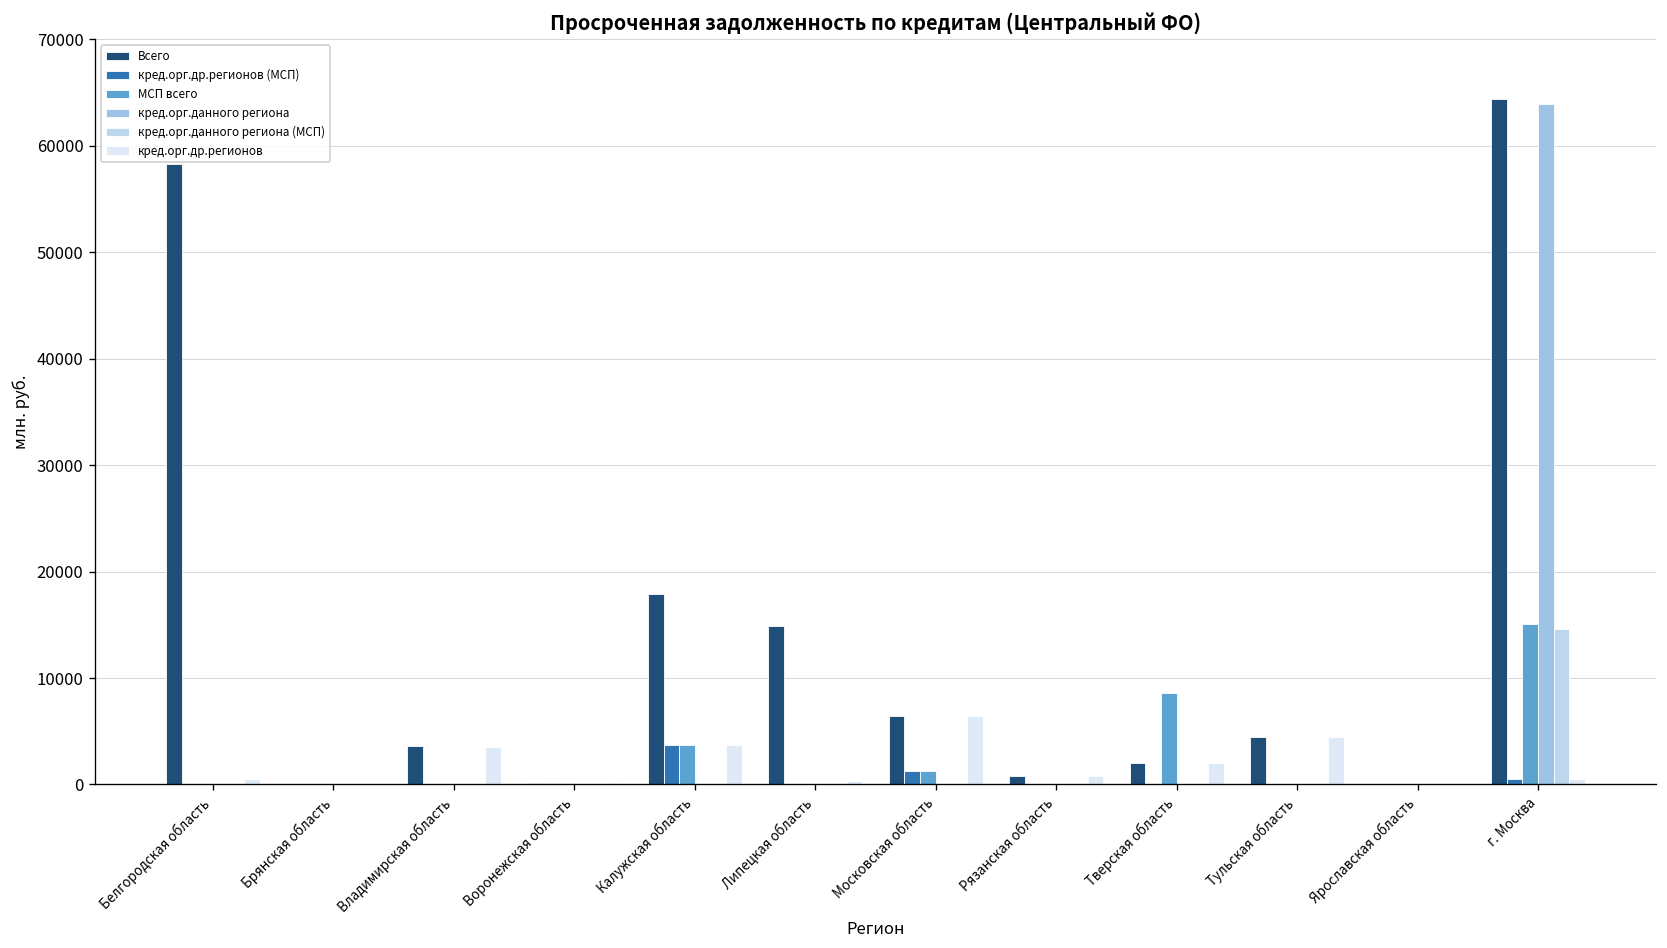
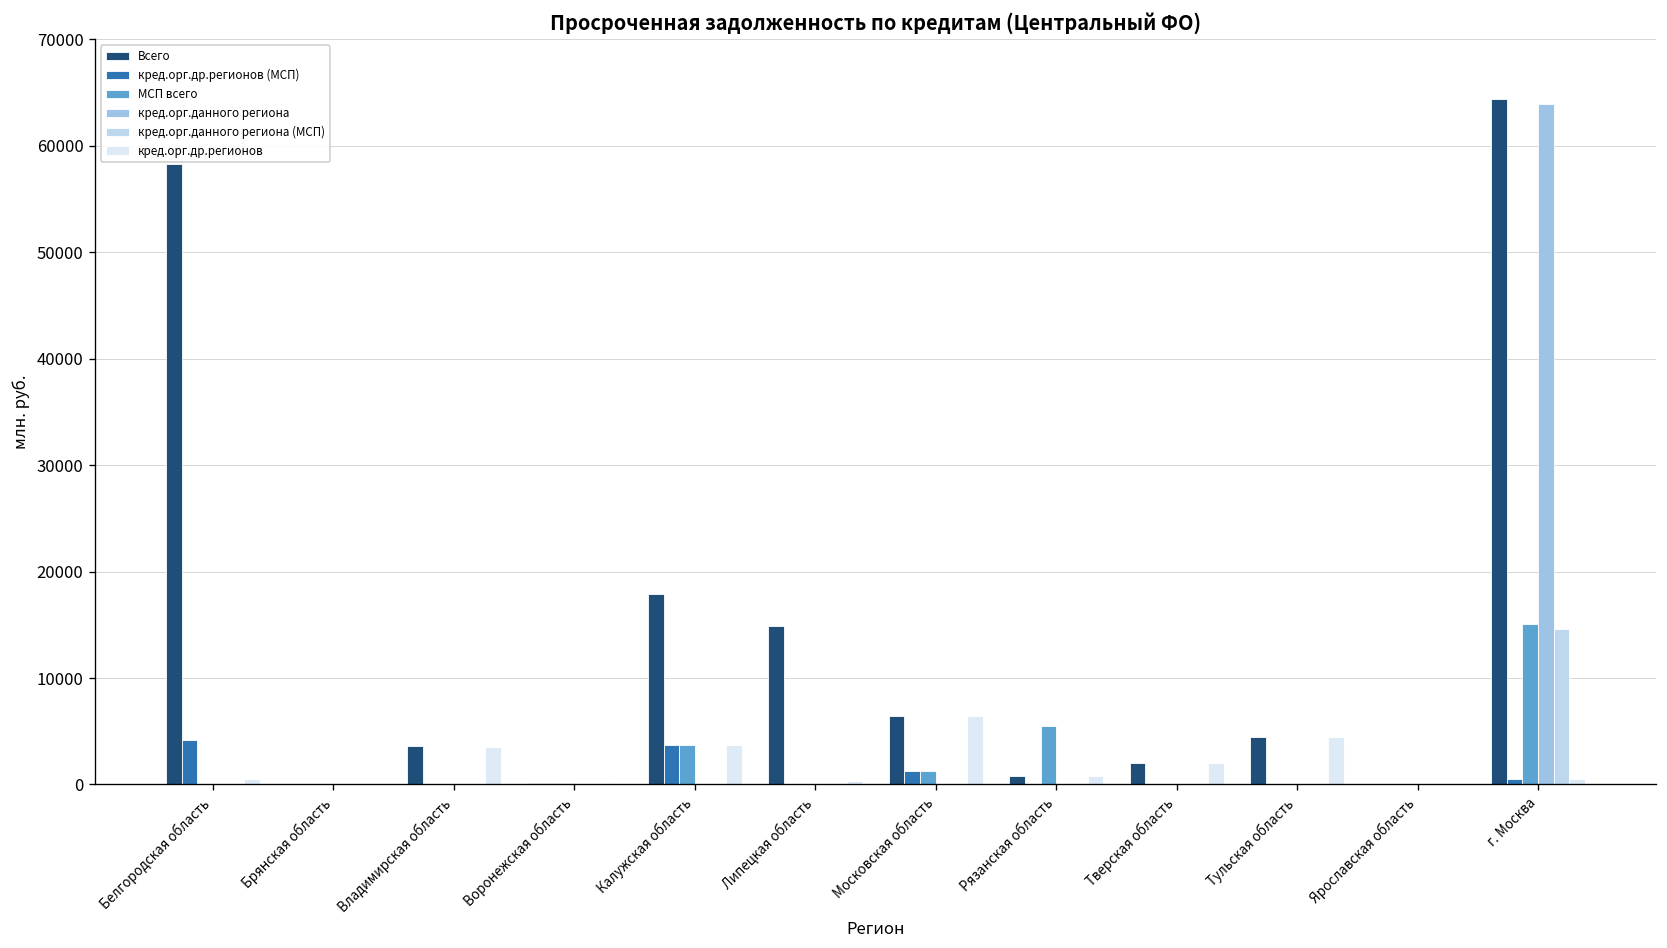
кред.орг.др.регионов (МСП), Белгородская область: 0 -> 4000
МСП всего, Рязанская область: 0 -> 5000
МСП всего, Тверская область: 9000 -> 0
